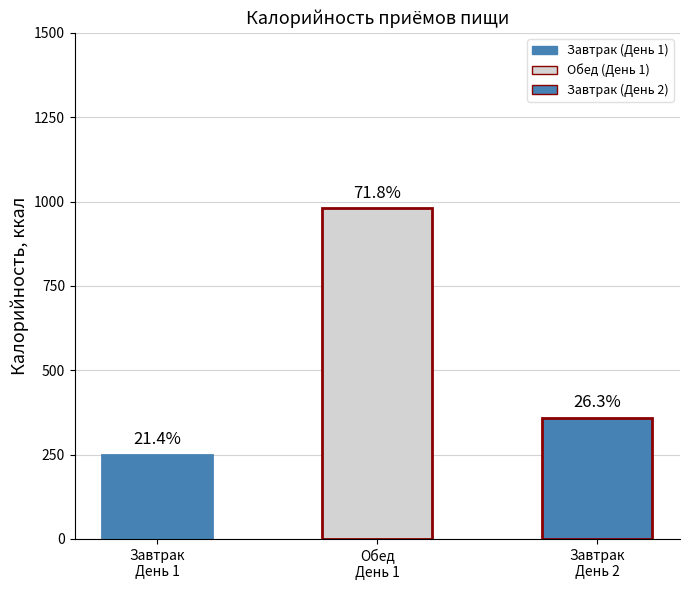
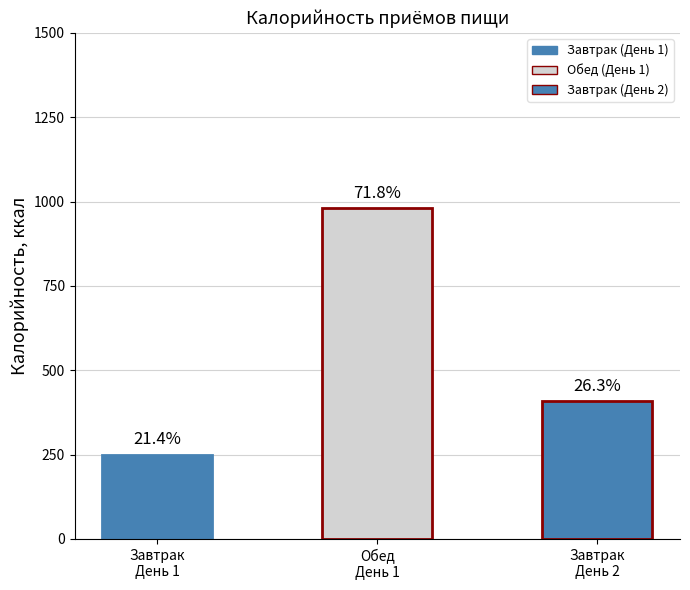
Завтрак День 2: 360 -> 410
